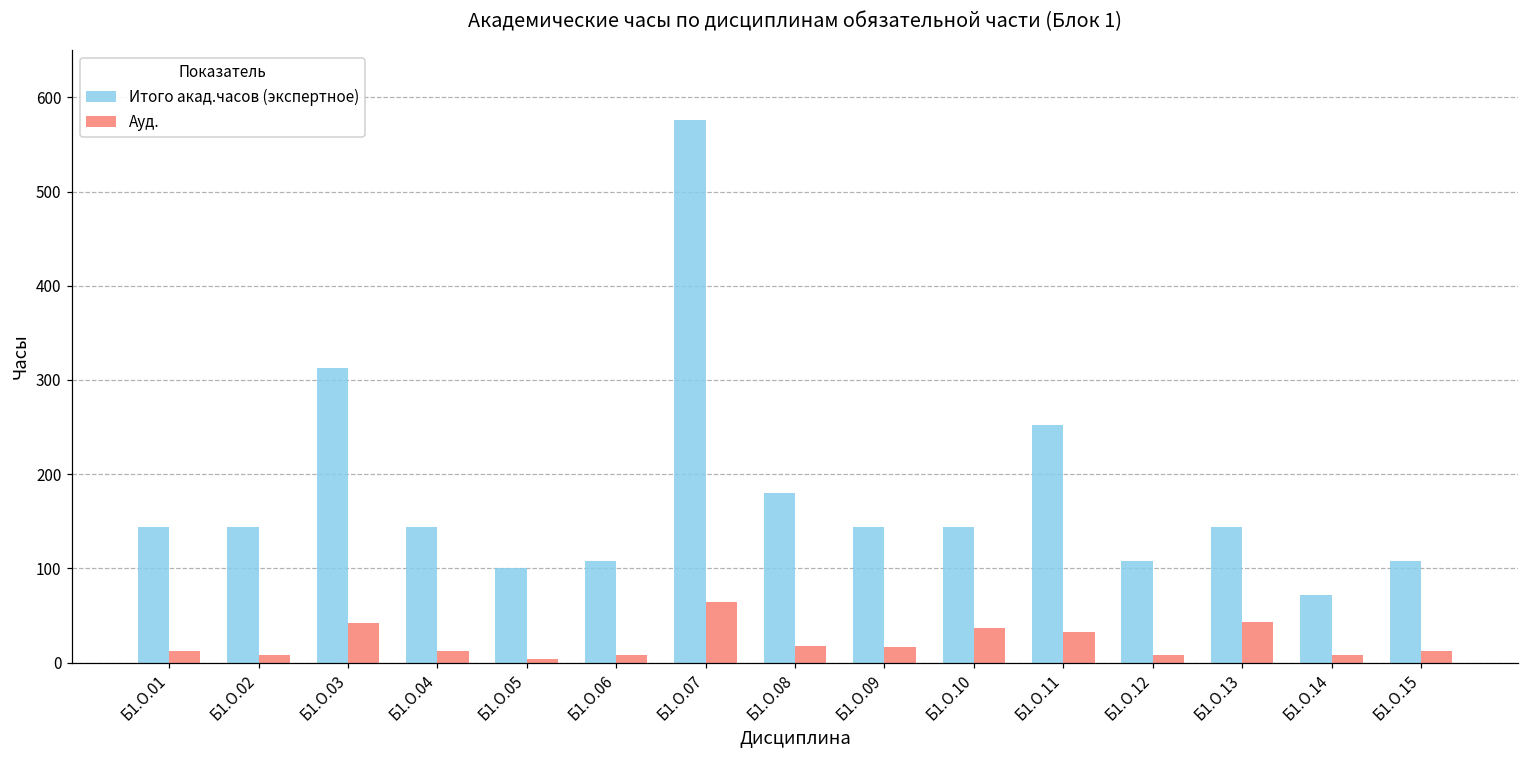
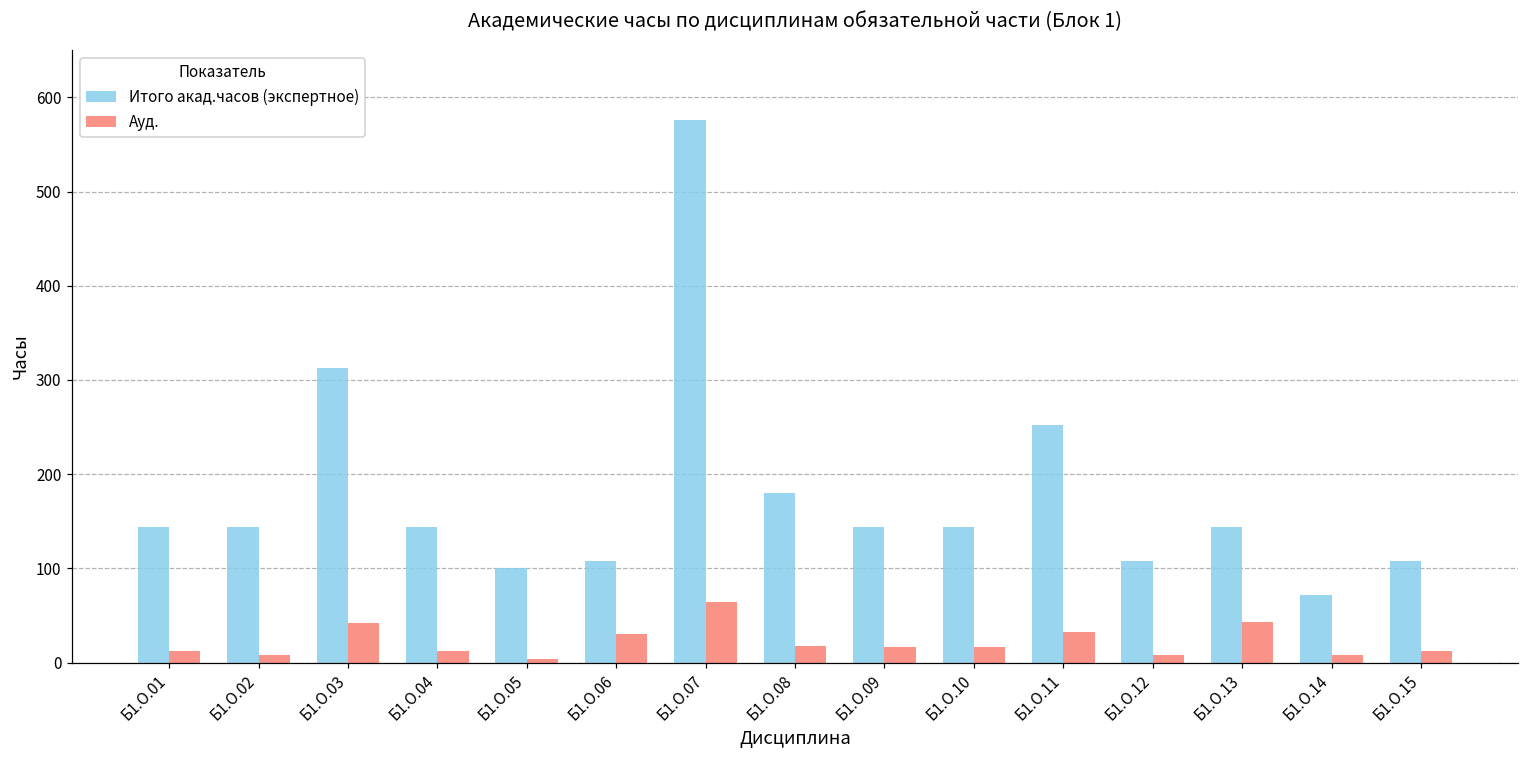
Ауд., Б1.О.06: 10 -> 30
Ауд., Б1.О.10: 40 -> 20
